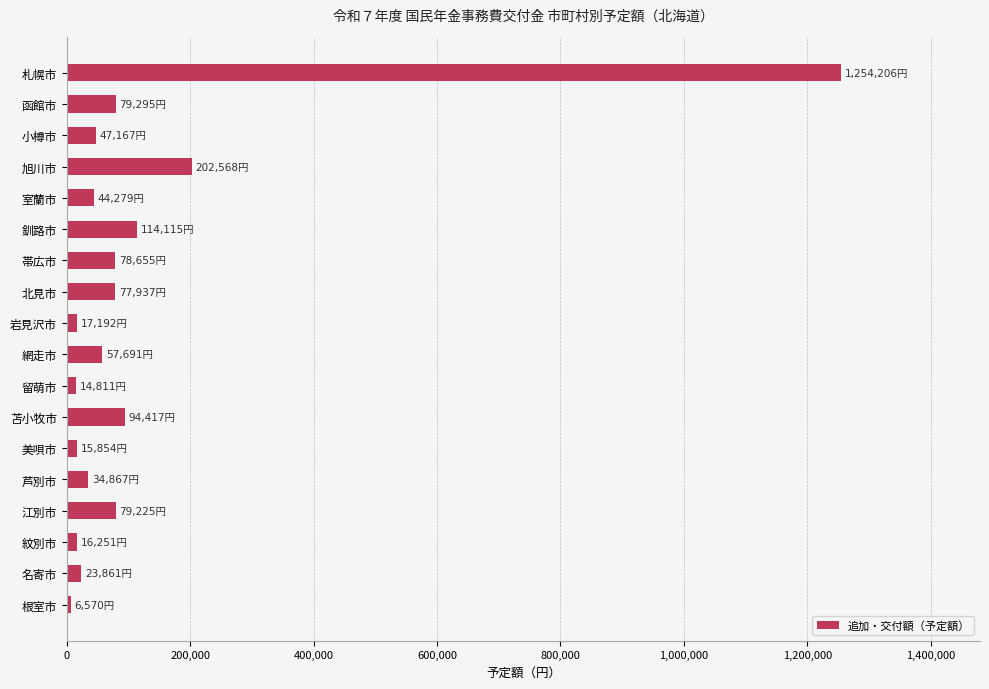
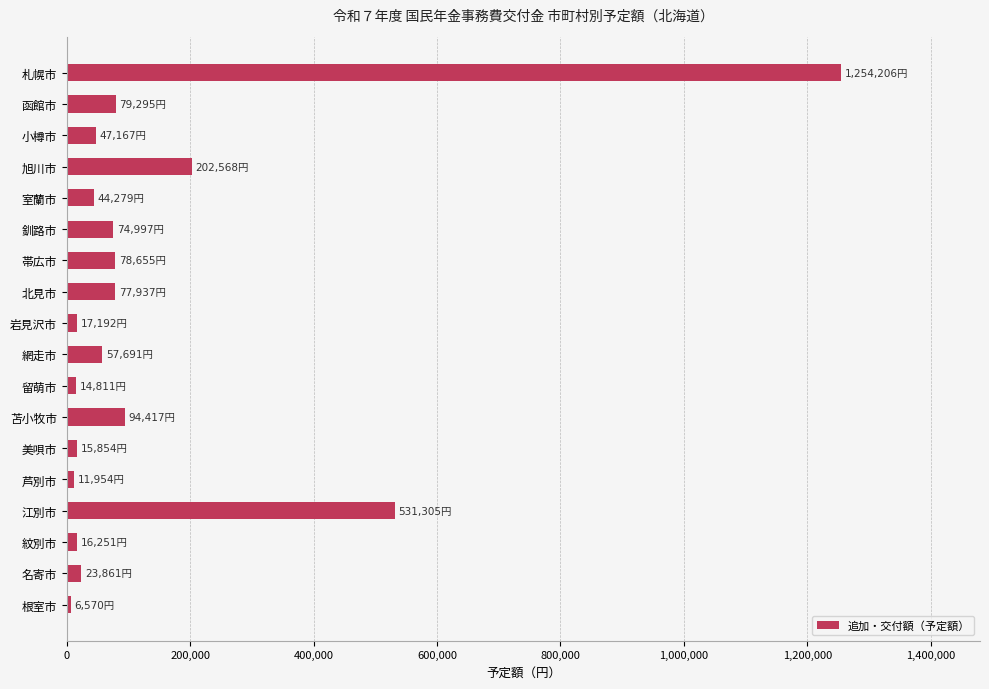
釧路市: 114,115円 -> 74,997円
芦別市: 34,867円 -> 11,954円
江別市: 79,225円 -> 531,305円
